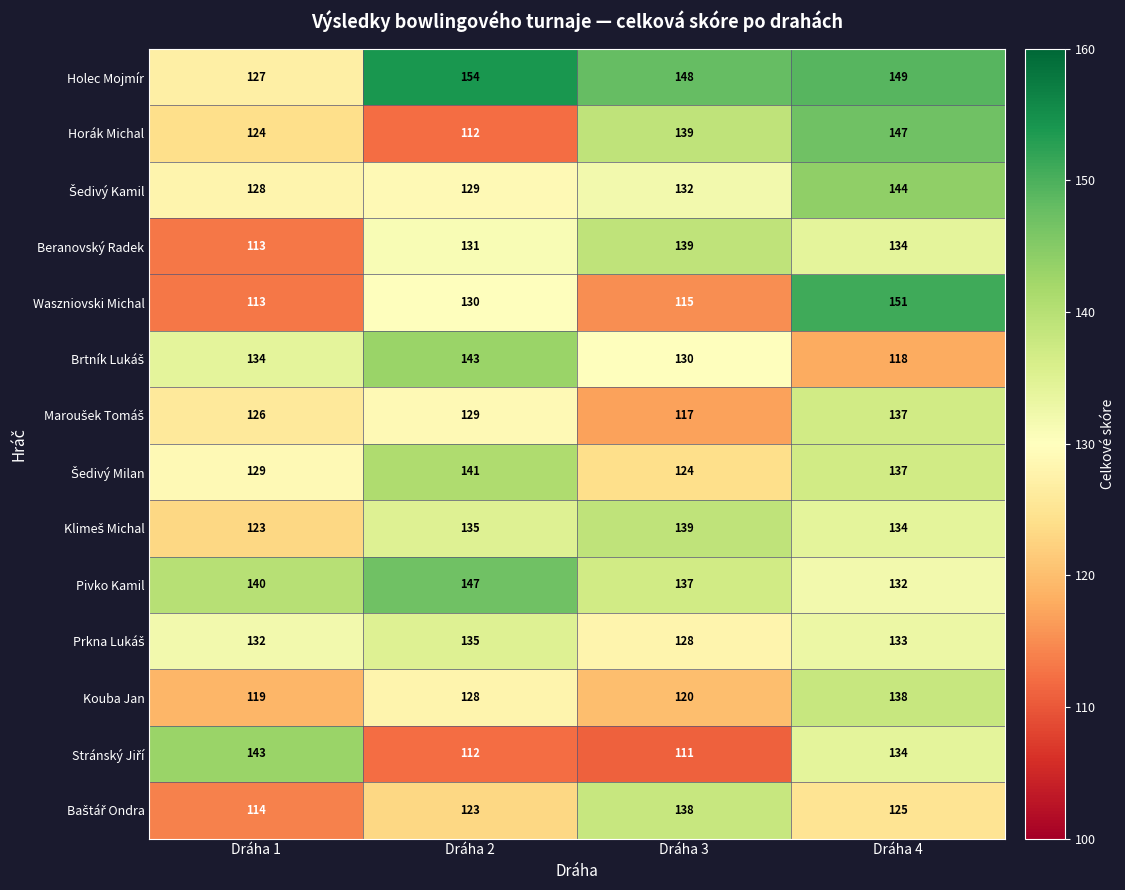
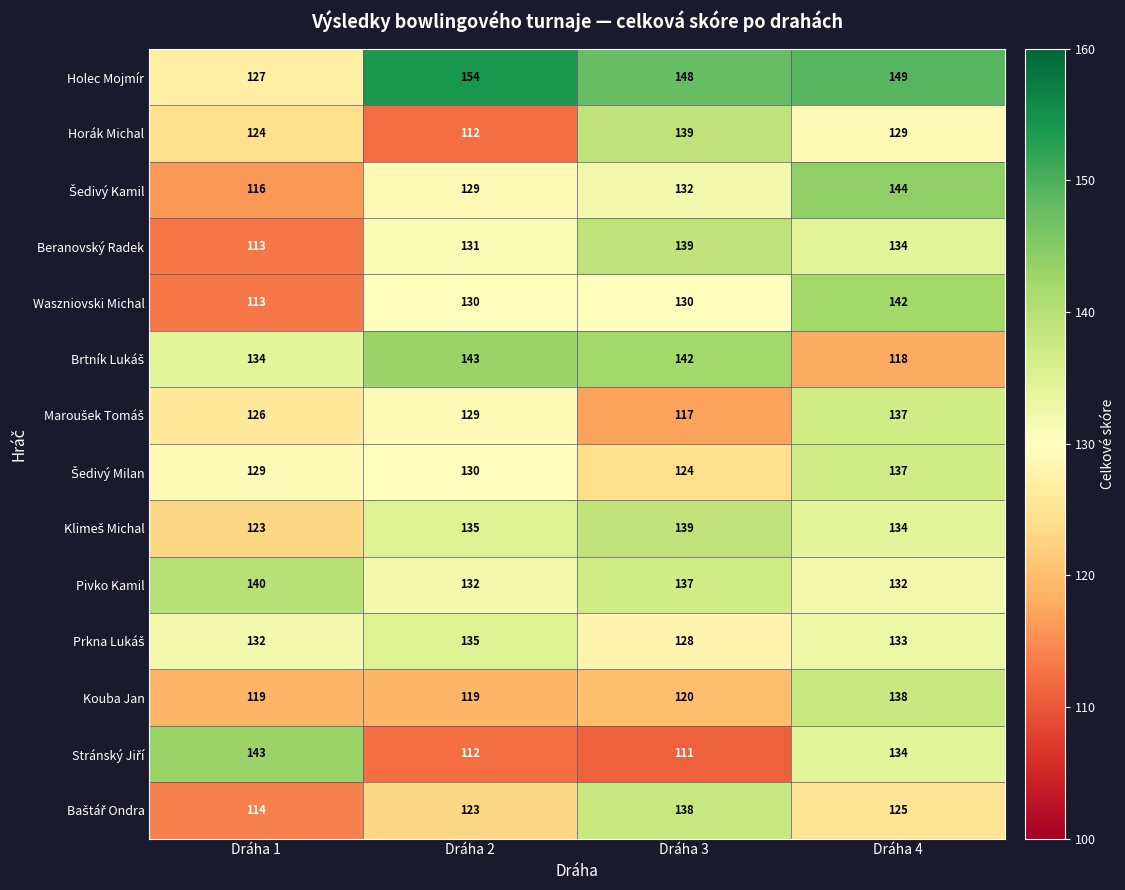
Horák Michal, Dráha 4: 147 -> 129
Šedivý Kamil, Dráha 1: 128 -> 116
Waszniovski Michal, Dráha 3: 115 -> 130
Waszniovski Michal, Dráha 4: 151 -> 142
Brtník Lukáš, Dráha 3: 130 -> 142
Šedivý Milan, Dráha 2: 141 -> 130
Pivko Kamil, Dráha 2: 147 -> 132
Kouba Jan, Dráha 2: 128 -> 119
